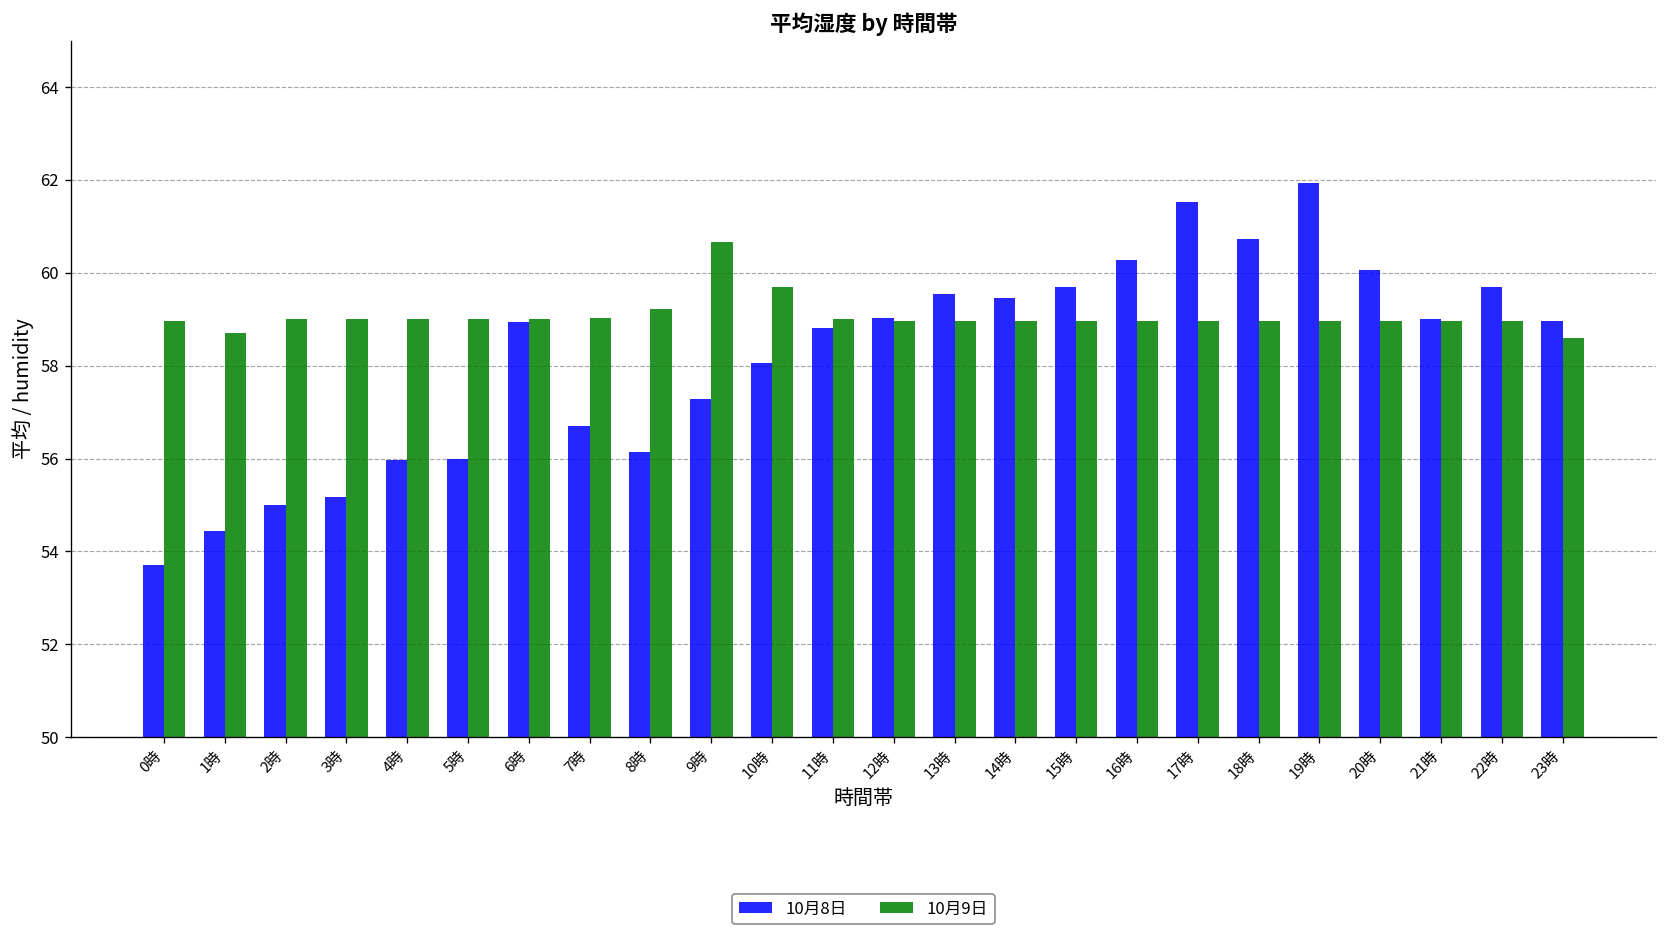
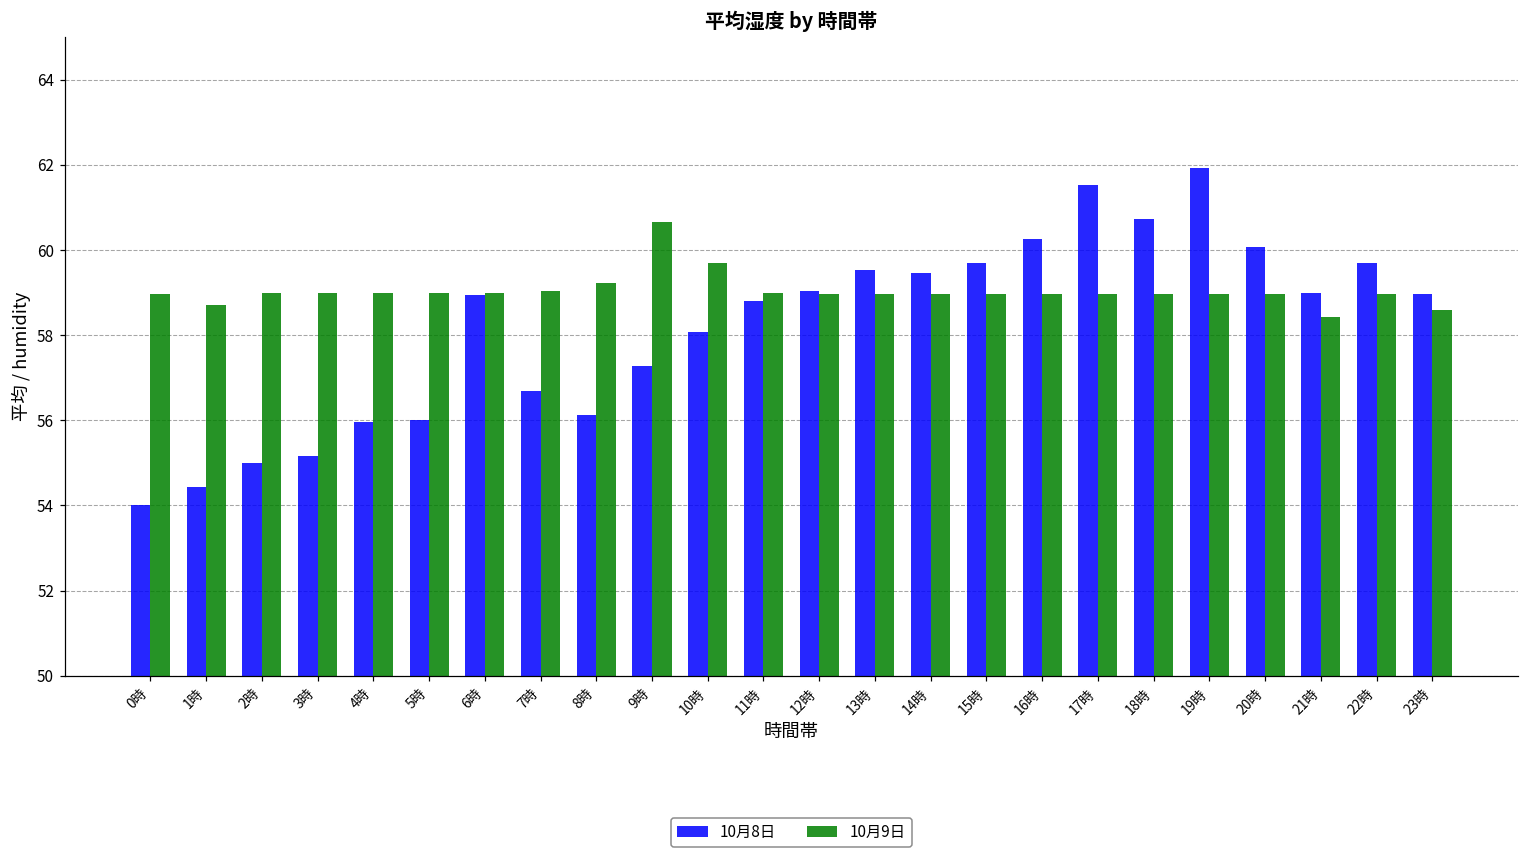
10月8日, 0時: 53.7 -> 54.0
10月9日, 21時: 59.0 -> 58.4
